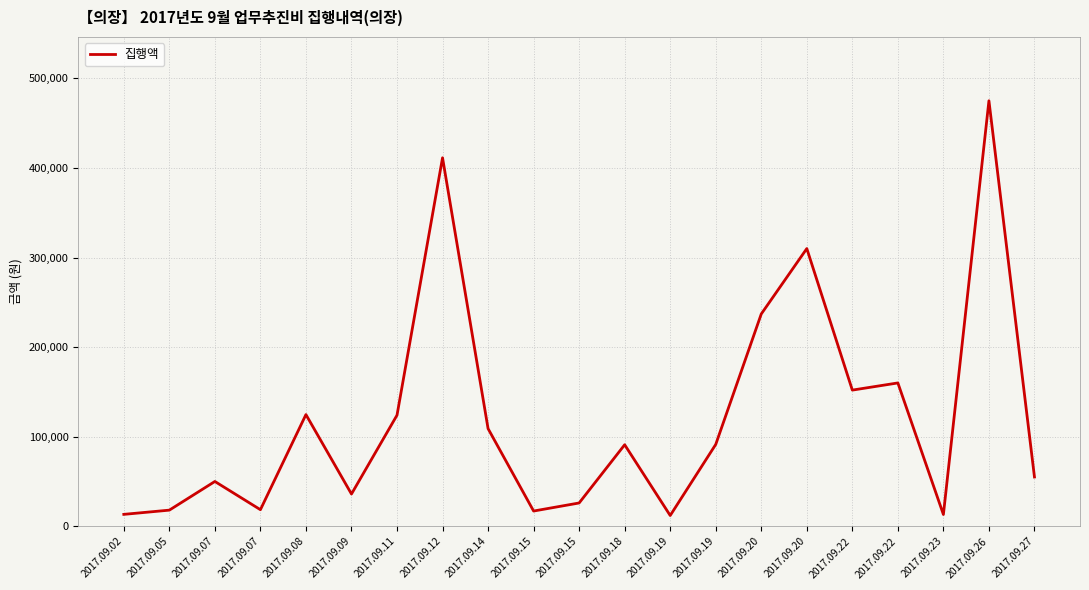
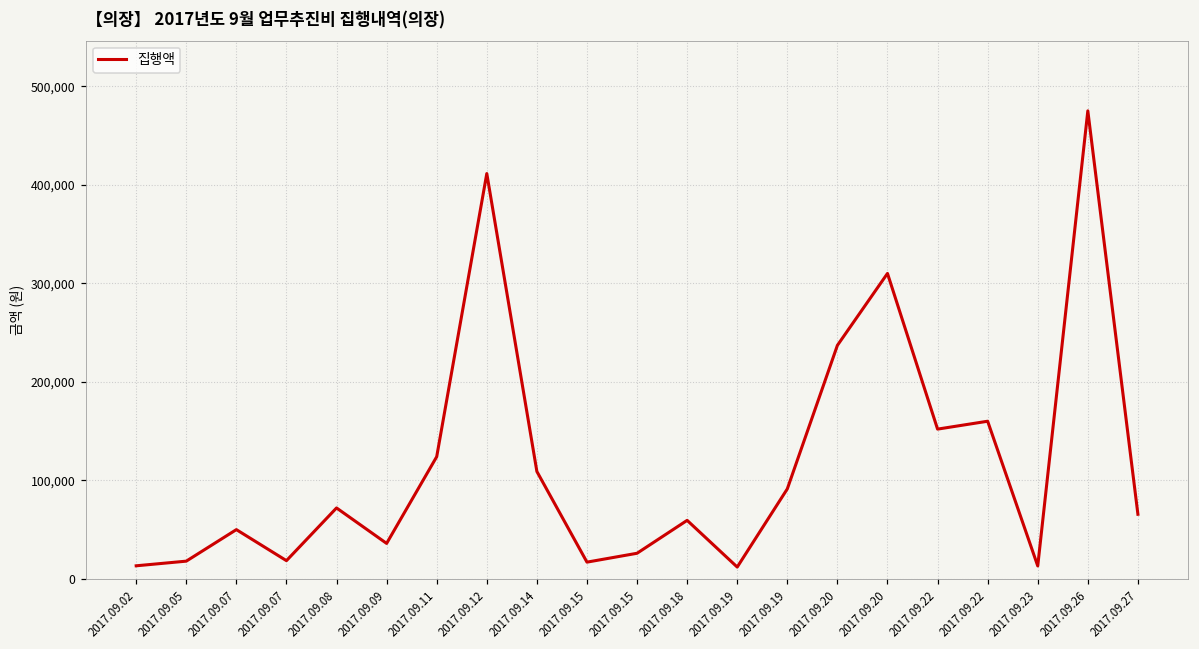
2017.09.08: 120,000 -> 70,000
2017.09.18: 90,000 -> 60,000
2017.09.27: 60,000 -> 70,000
